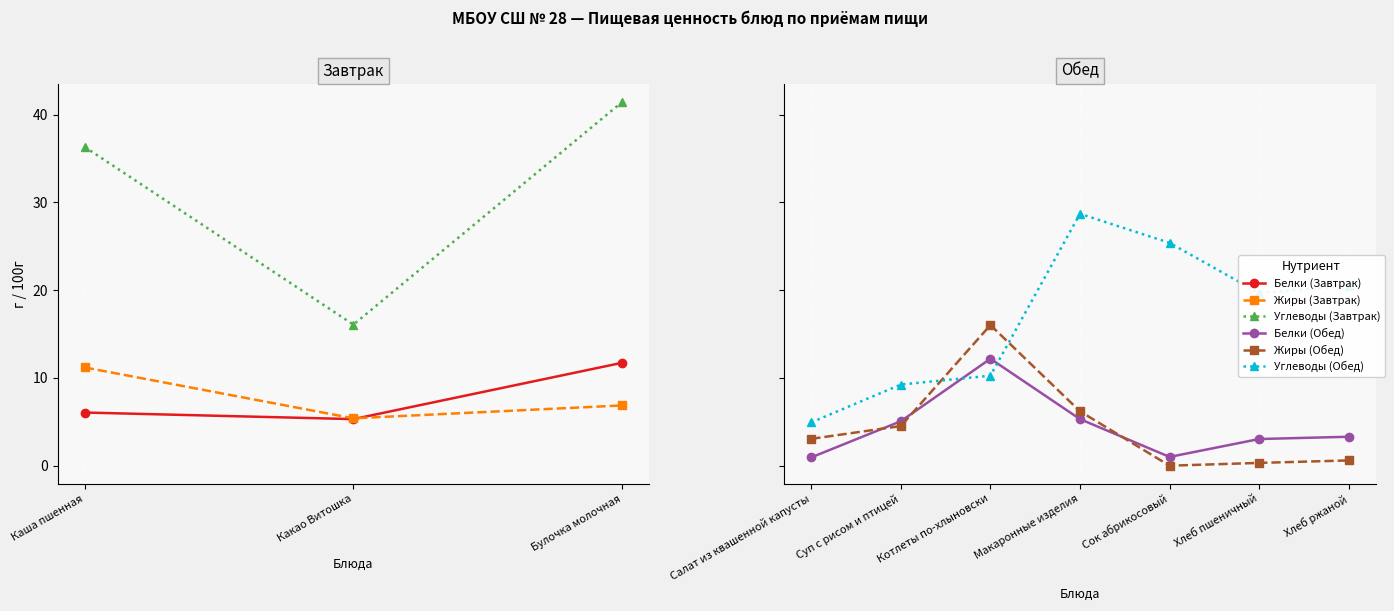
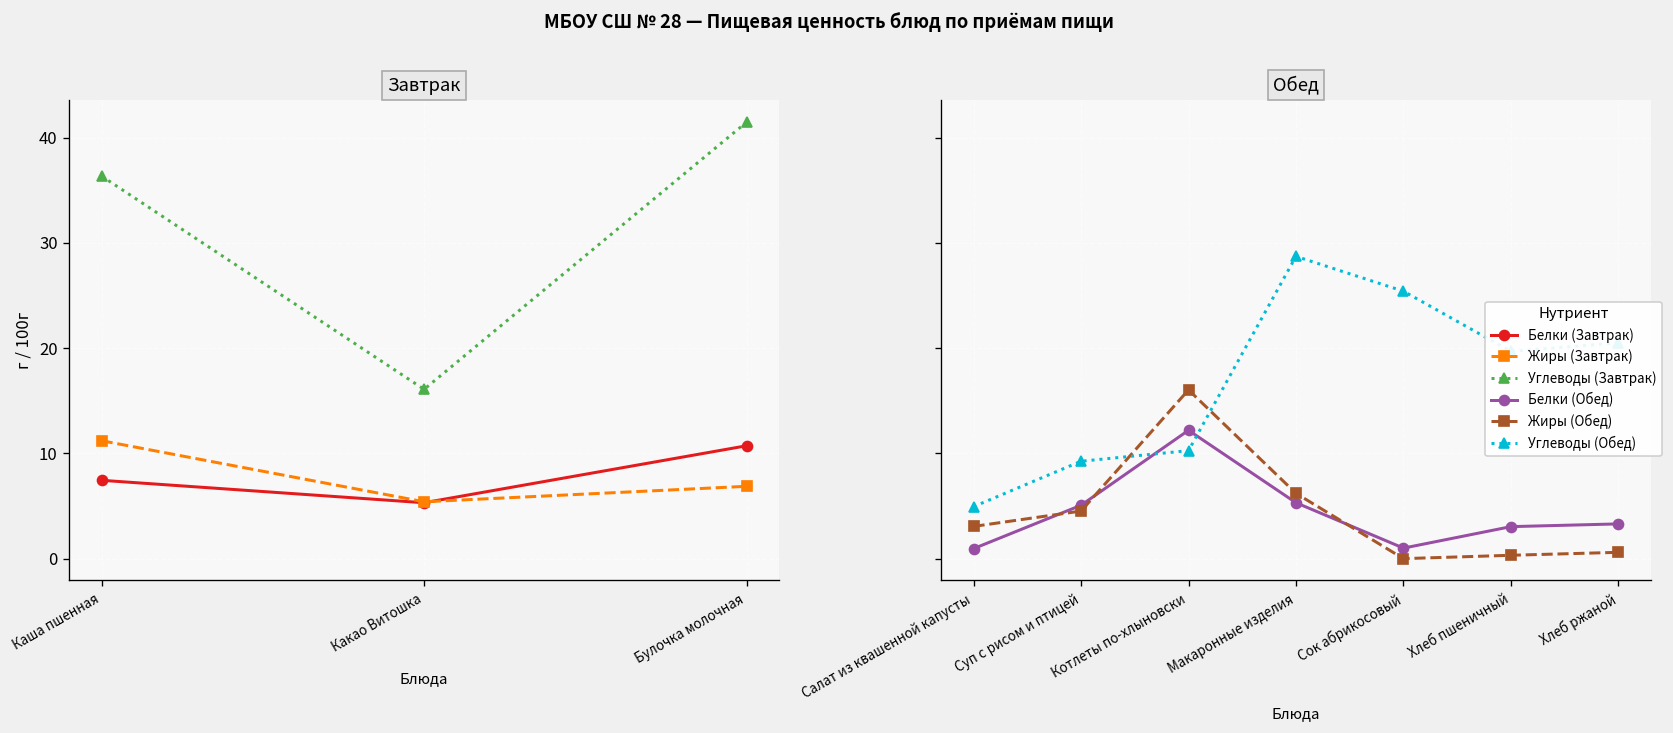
Завтрак, Белки (Завтрак), Каша пшенная: 6 -> 7
Завтрак, Белки (Завтрак), Булочка молочная: 12 -> 11
